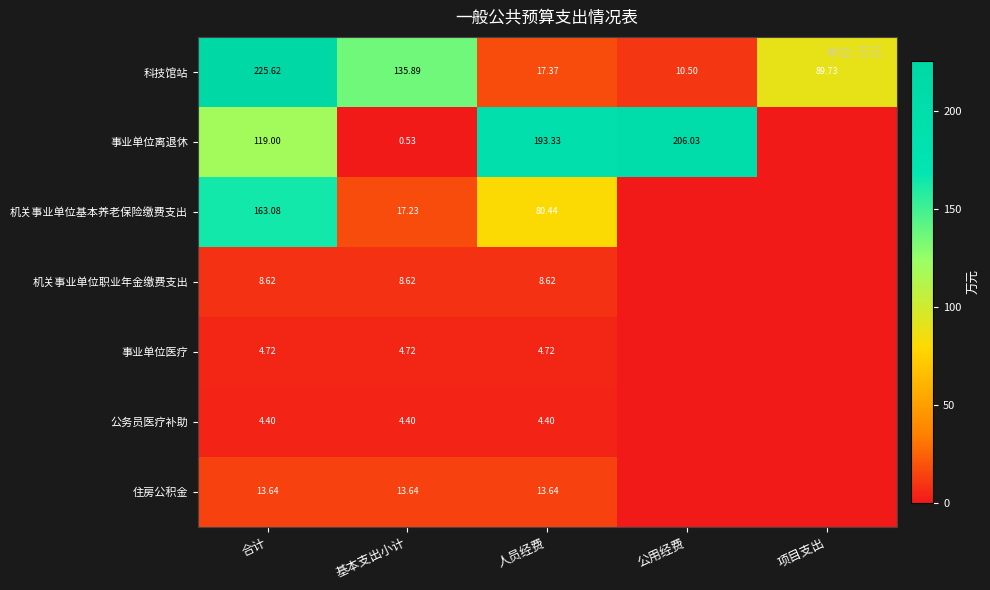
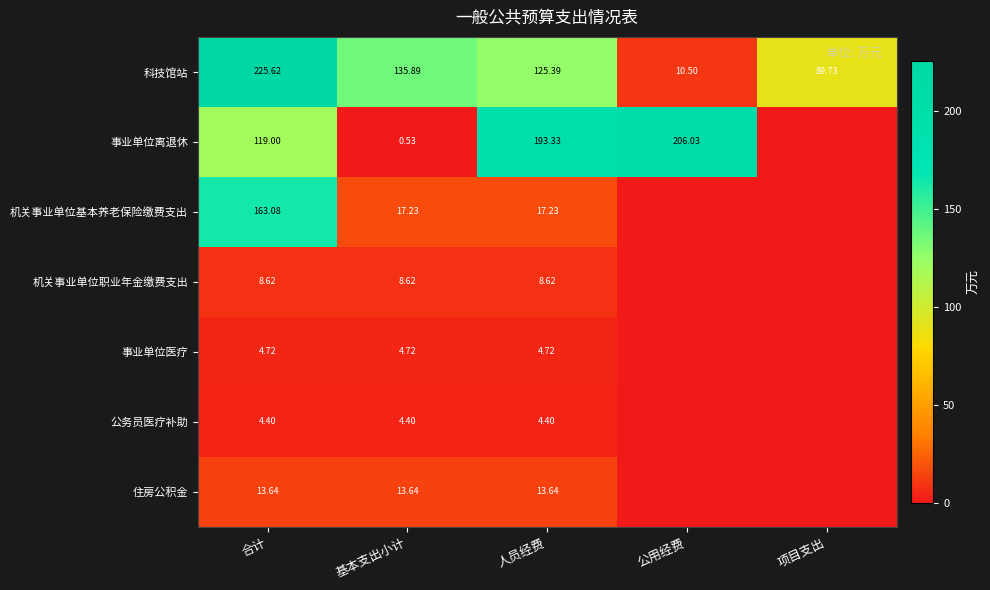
科技馆站, 人员经费: 17.37 -> 125.39
机关事业单位基本养老保险缴费支出, 人员经费: 80.44 -> 17.23
